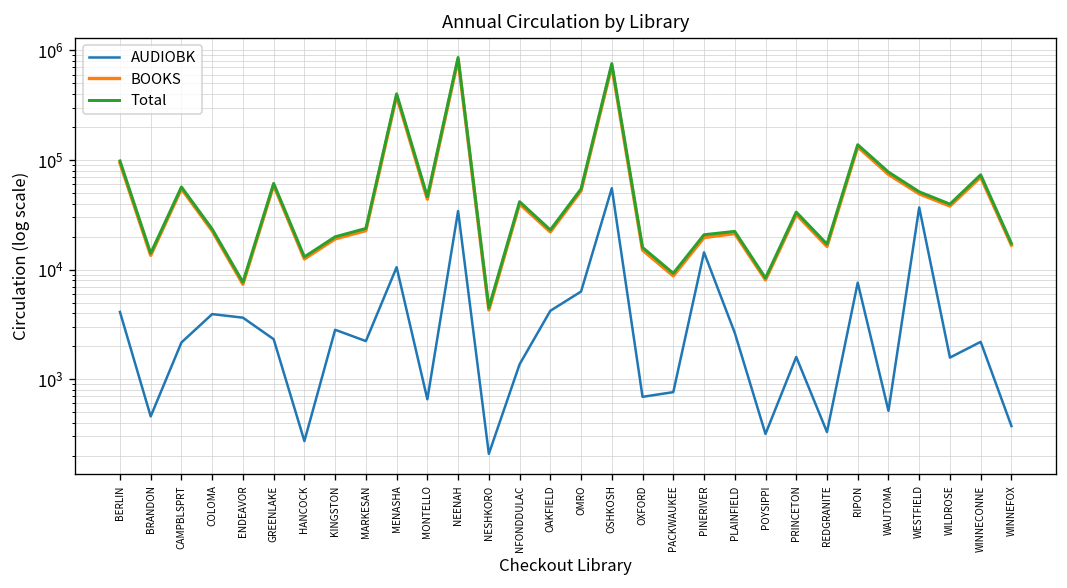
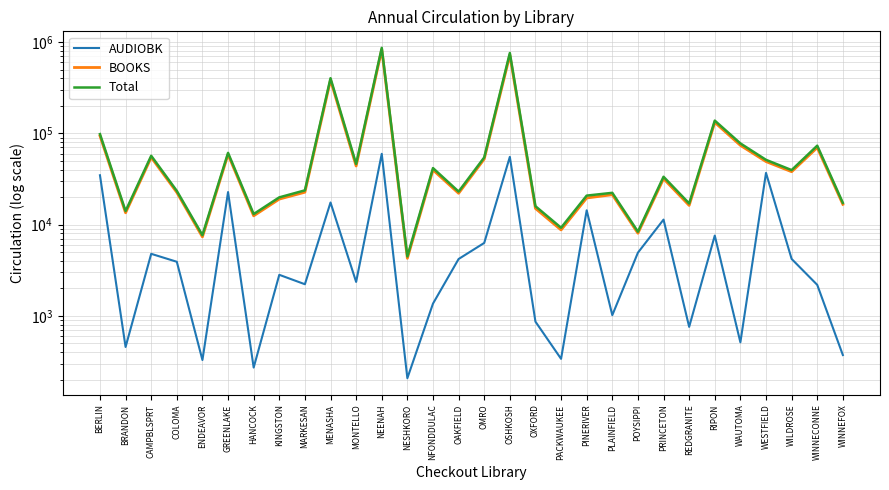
AUDIOBK, BERLIN: 4000 -> 35000
AUDIOBK, CAMPBLSPRT: 2200 -> 5000
AUDIOBK, ENDEAVOR: 3600 -> 330
AUDIOBK, GREENLAKE: 2300 -> 23000
AUDIOBK, MENASHA: 11000 -> 17000
AUDIOBK, MONTELLO: 700 -> 2400
AUDIOBK, NEENAH: 34000 -> 60000
AUDIOBK, OXFORD: 700 -> 900
AUDIOBK, PACKWAUKEE: 800 -> 340
AUDIOBK, PLAINFIELD: 2600 -> 1000
AUDIOBK, POYSIPPI: 320 -> 5000
AUDIOBK, PRINCETON: 1600 -> 11000
AUDIOBK, REDGRANITE: 330 -> 800
AUDIOBK, WILDROSE: 1600 -> 4000
